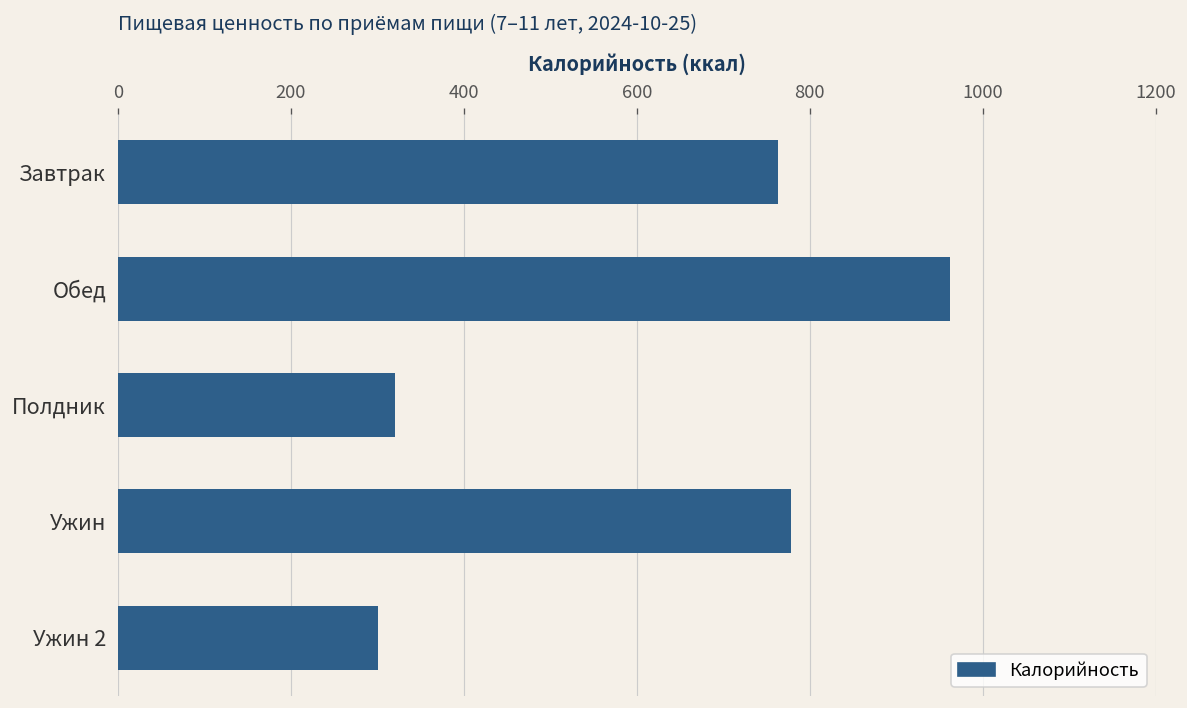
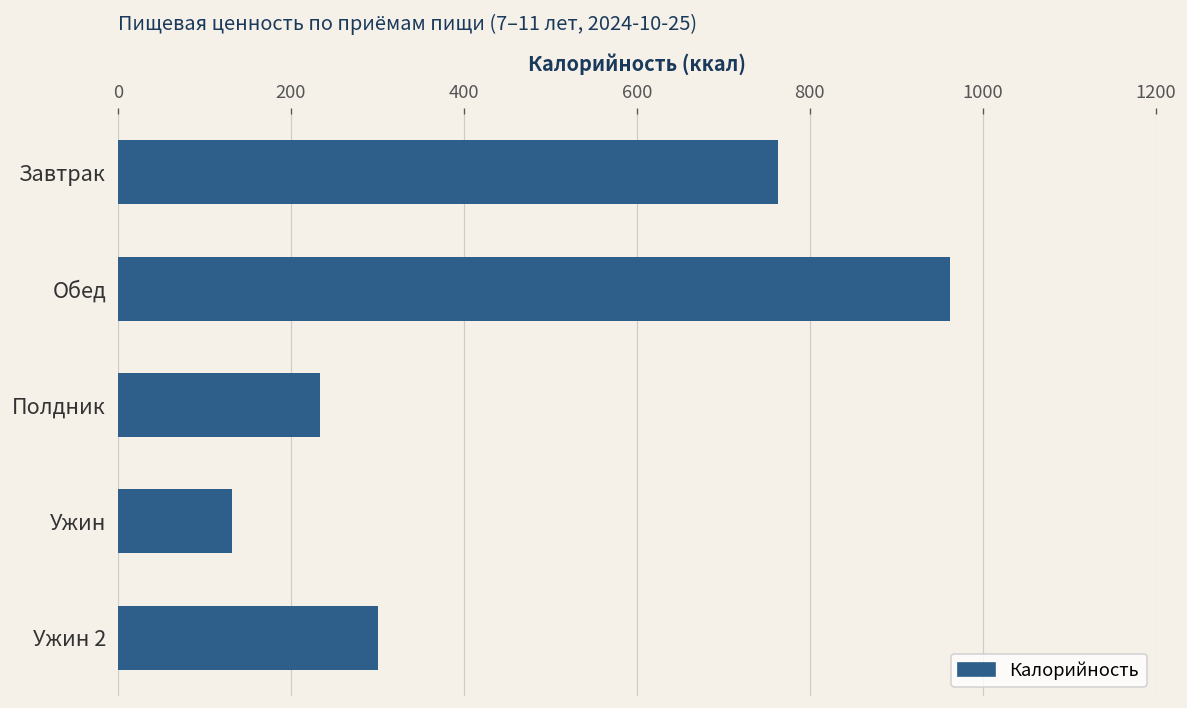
Полдник: 320 -> 230
Ужин: 780 -> 130
